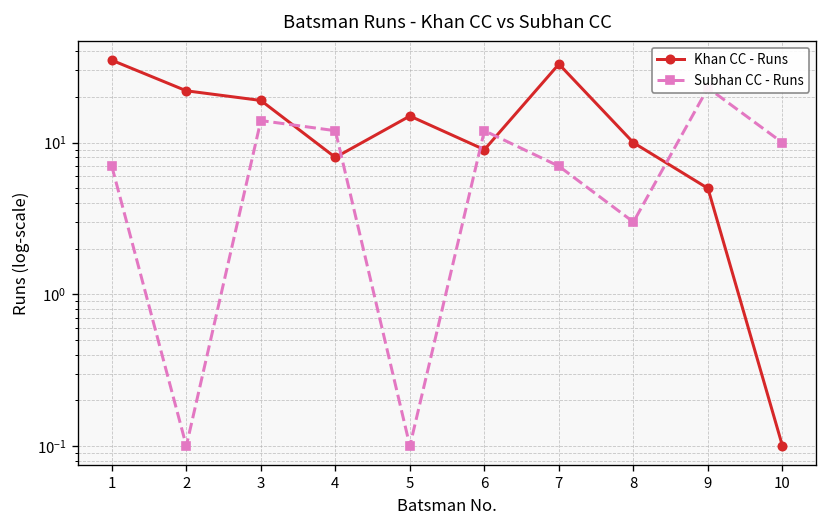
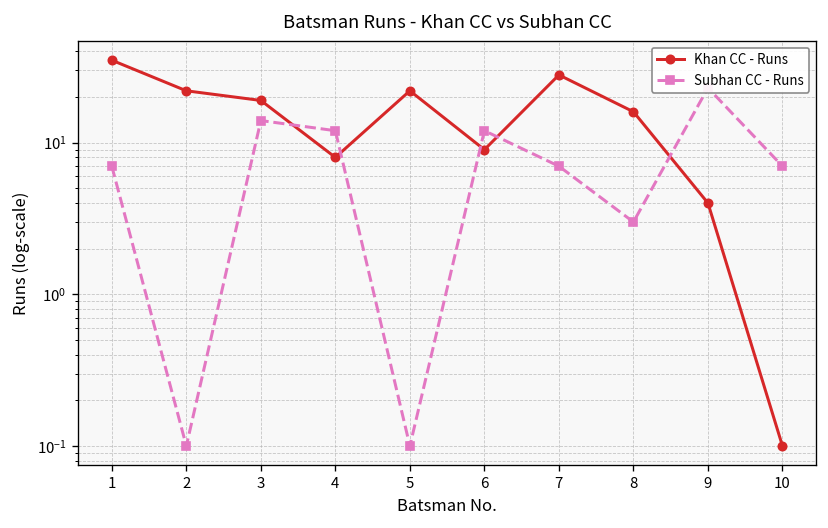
Khan CC - Runs, 5: 15 -> 22
Khan CC - Runs, 7: 33 -> 28
Khan CC - Runs, 8: 10 -> 16
Khan CC - Runs, 9: 5 -> 4
Subhan CC - Runs, 10: 10 -> 7
